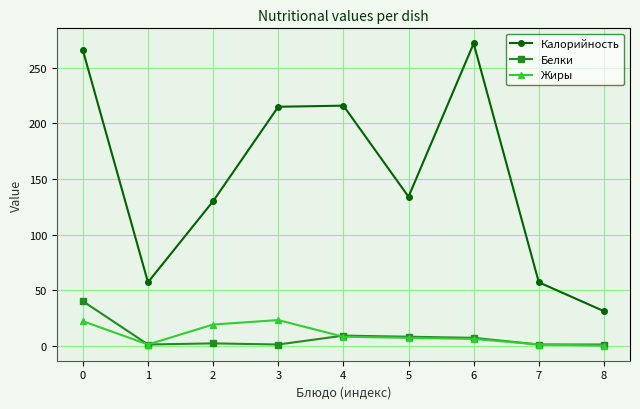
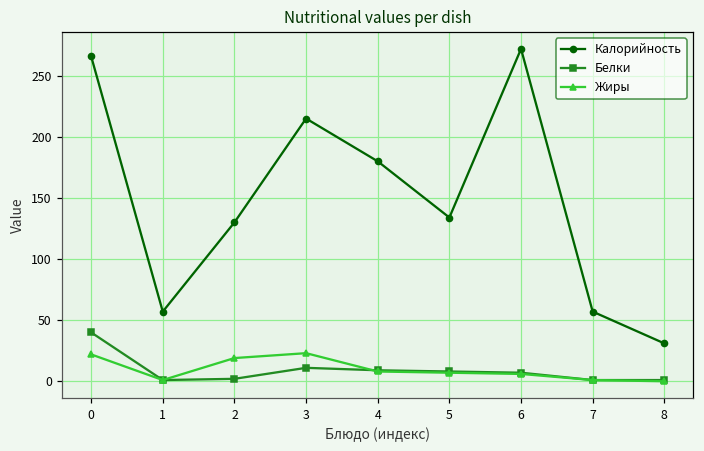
Белки, 3: 1 -> 11
Калорийность, 4: 216 -> 180
